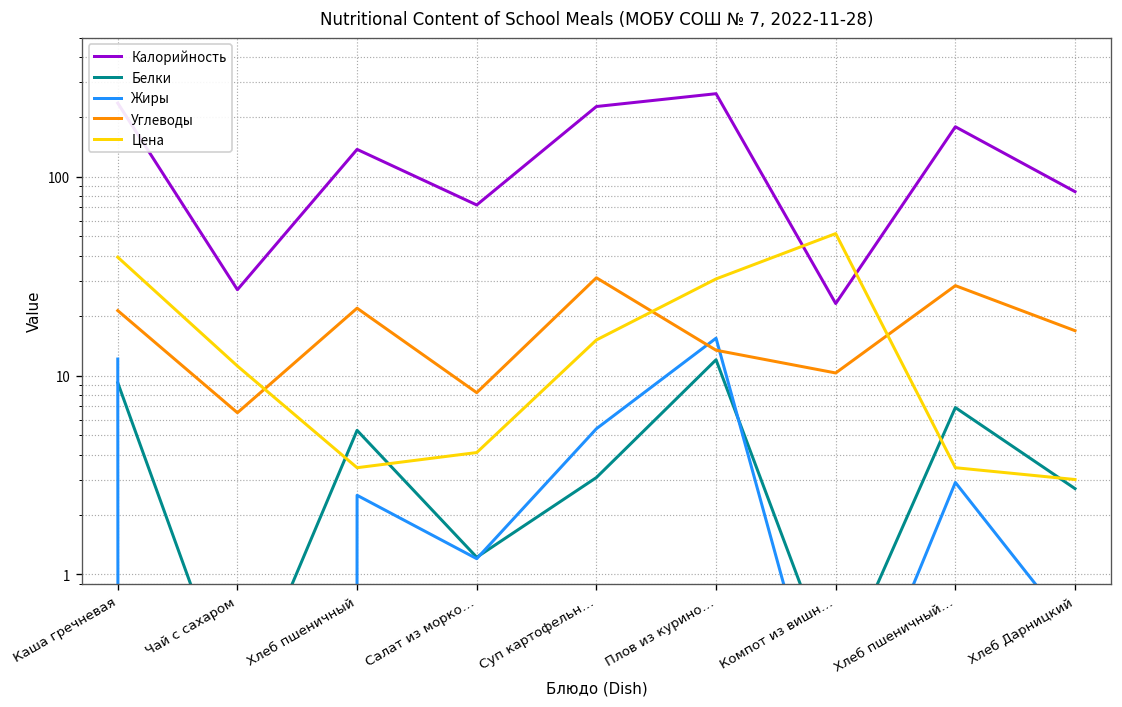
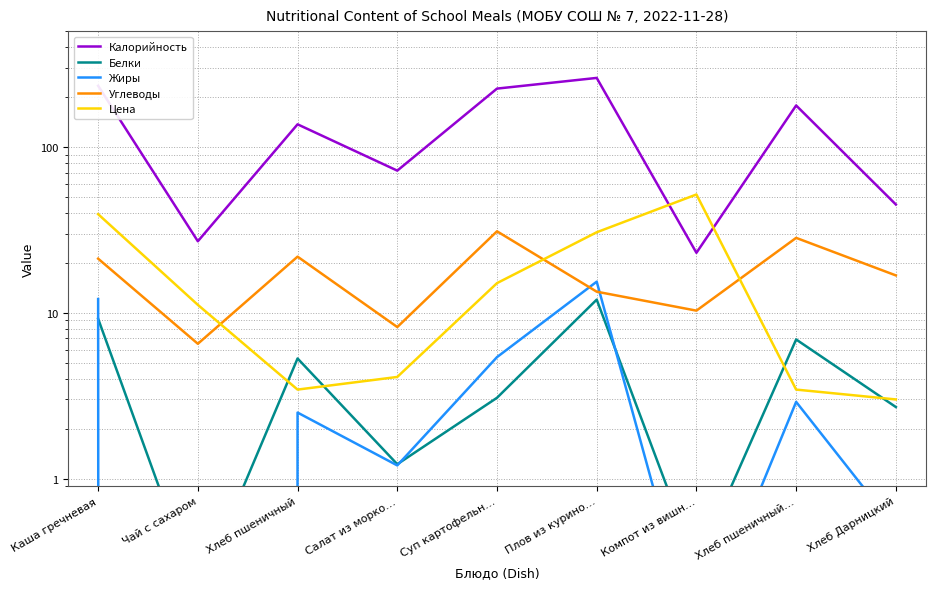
Калорийность, Хлеб Дарницкий: 80 -> 45
